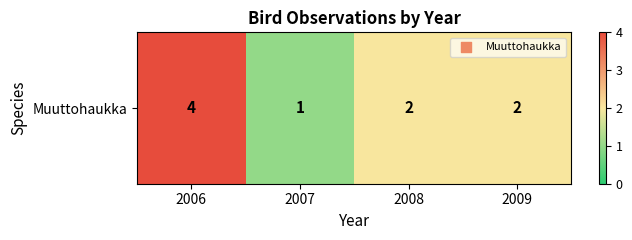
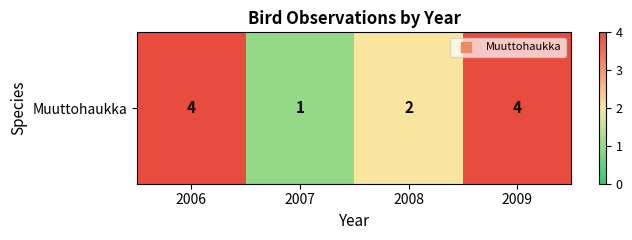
Muuttohaukka, 2009: 2 -> 4
